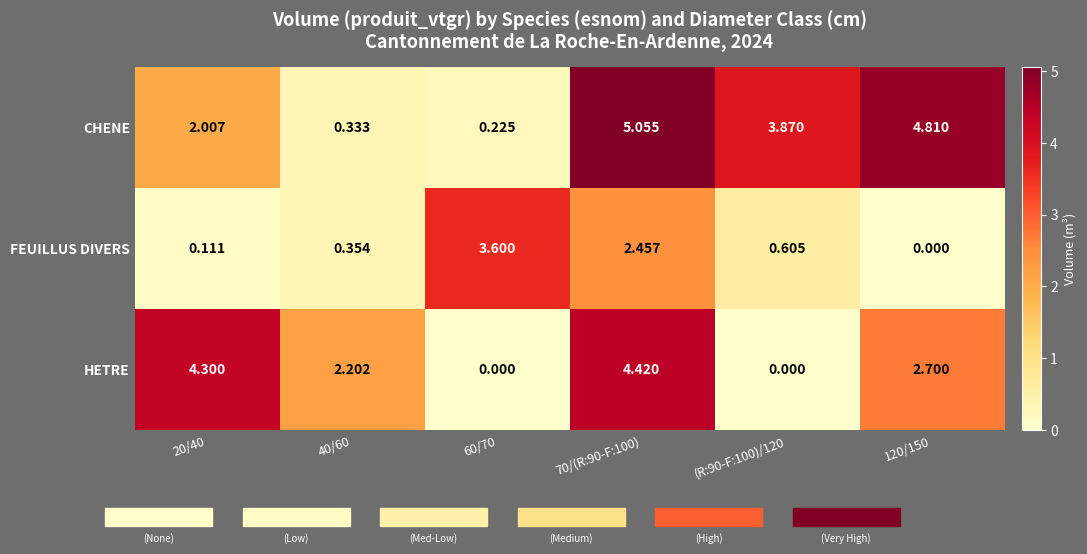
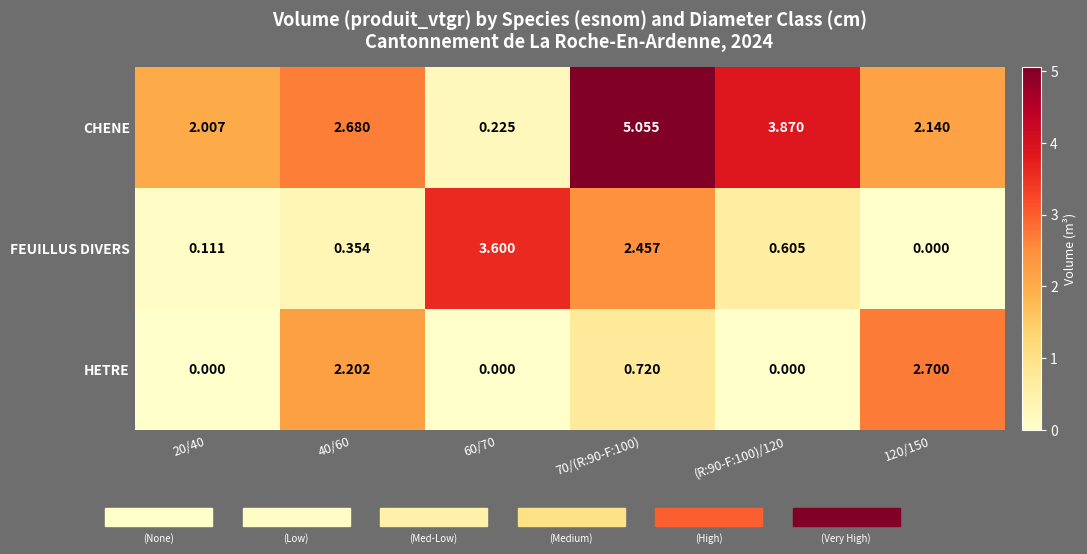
CHENE, 40/60: 0.333 -> 2.680
CHENE, 120/150: 4.810 -> 2.140
HETRE, 20/40: 4.300 -> 0.000
HETRE, 70/(R:90-F:100): 4.420 -> 0.720
